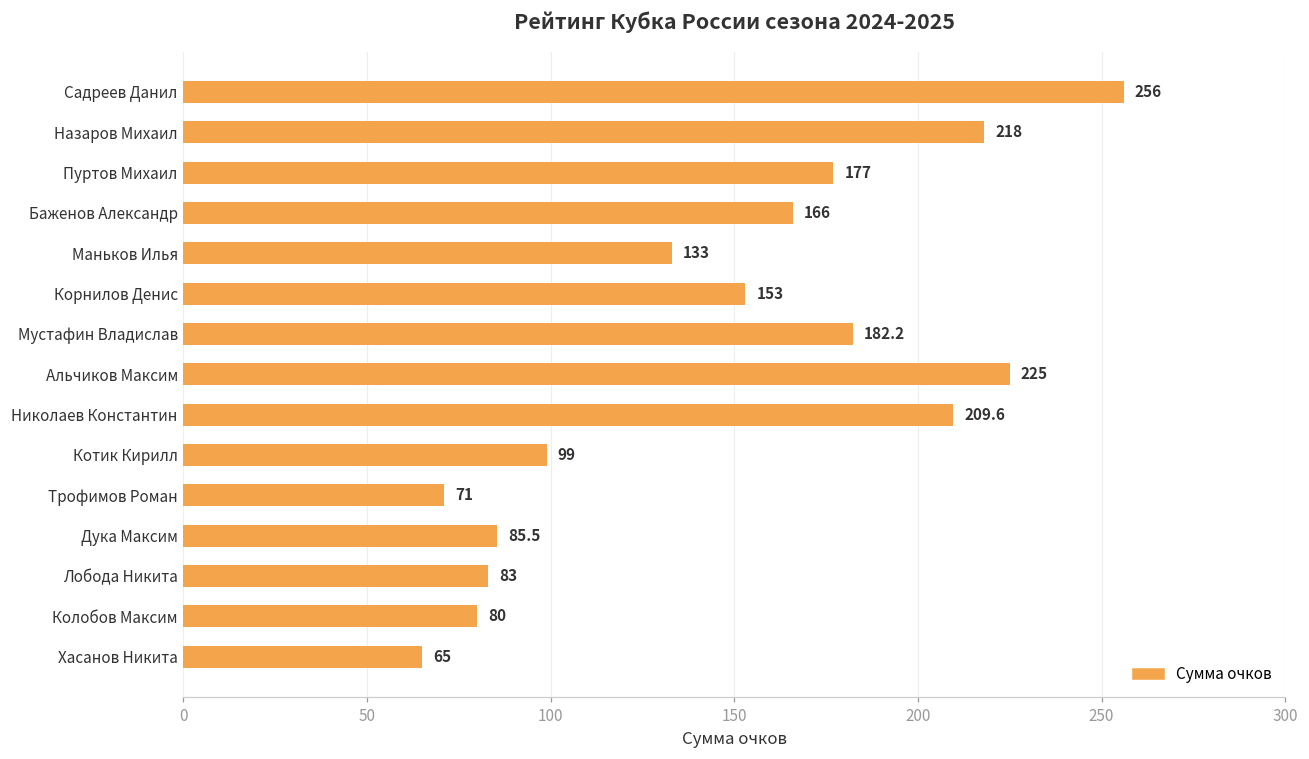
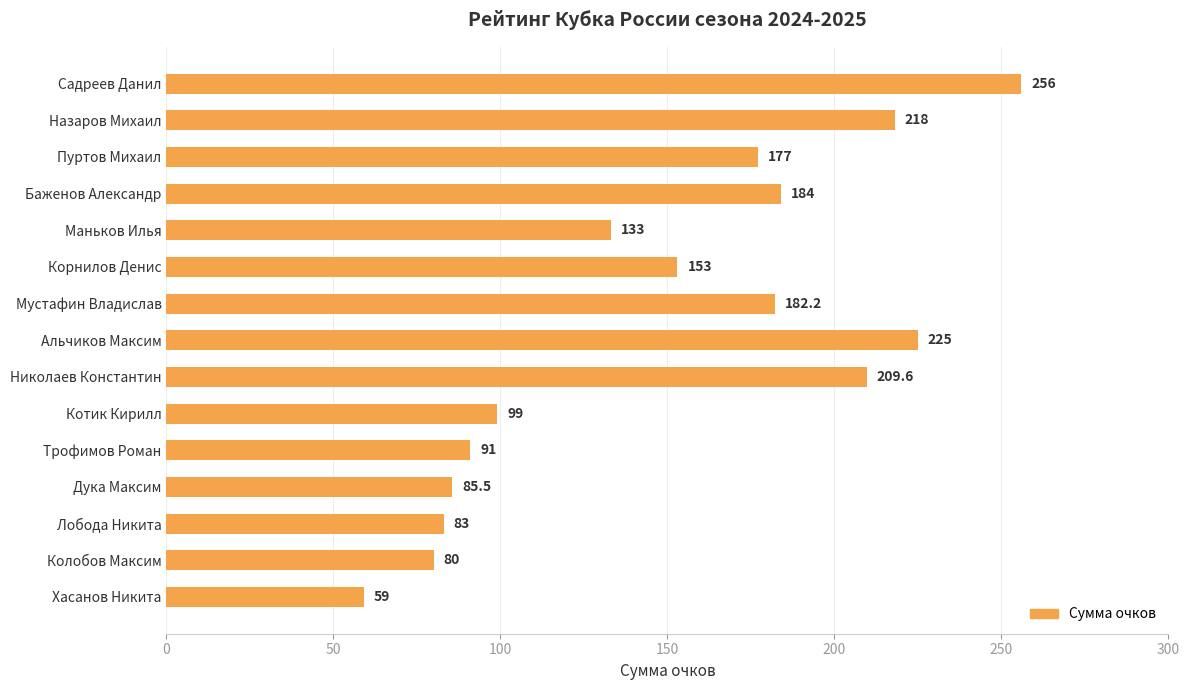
Баженов Александр: 166 -> 184
Трофимов Роман: 71 -> 91
Хасанов Никита: 65 -> 59
